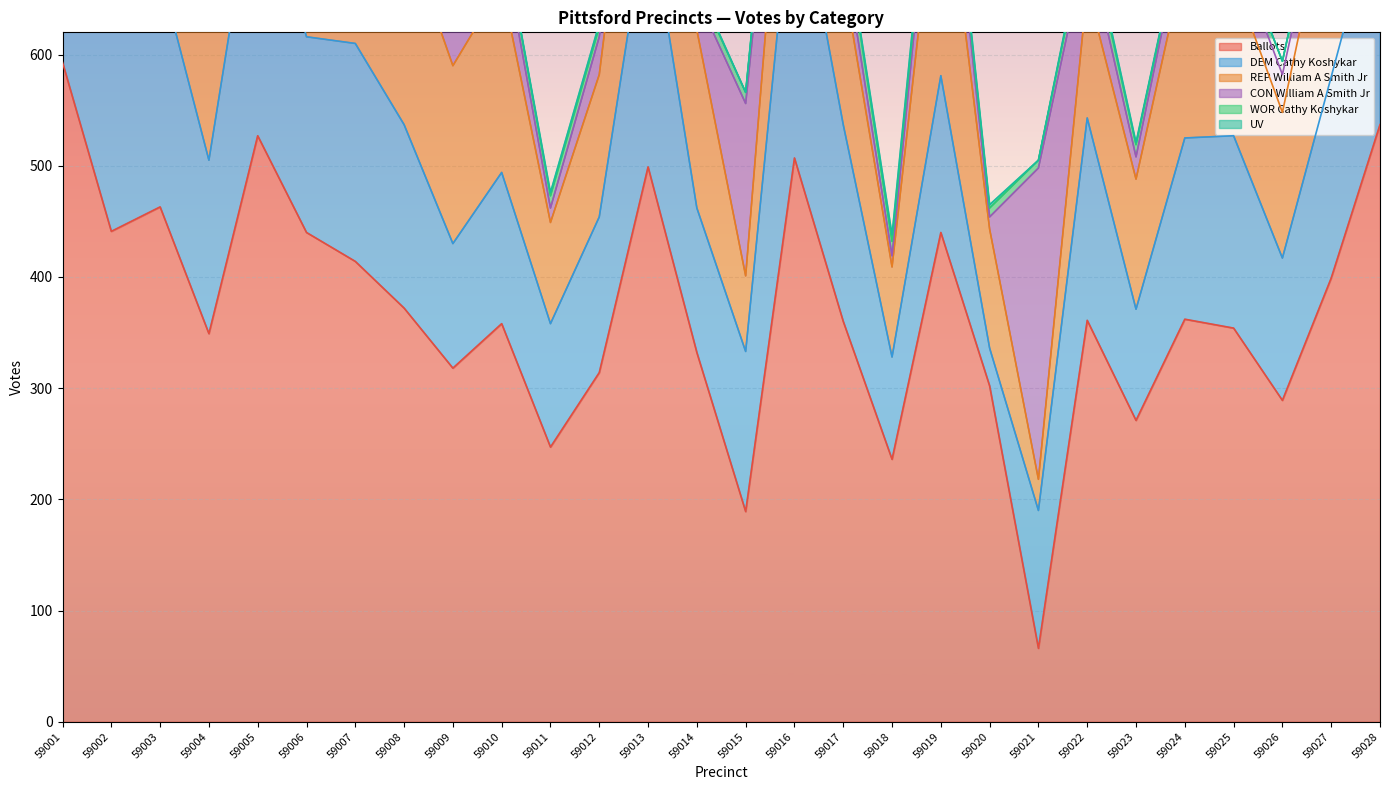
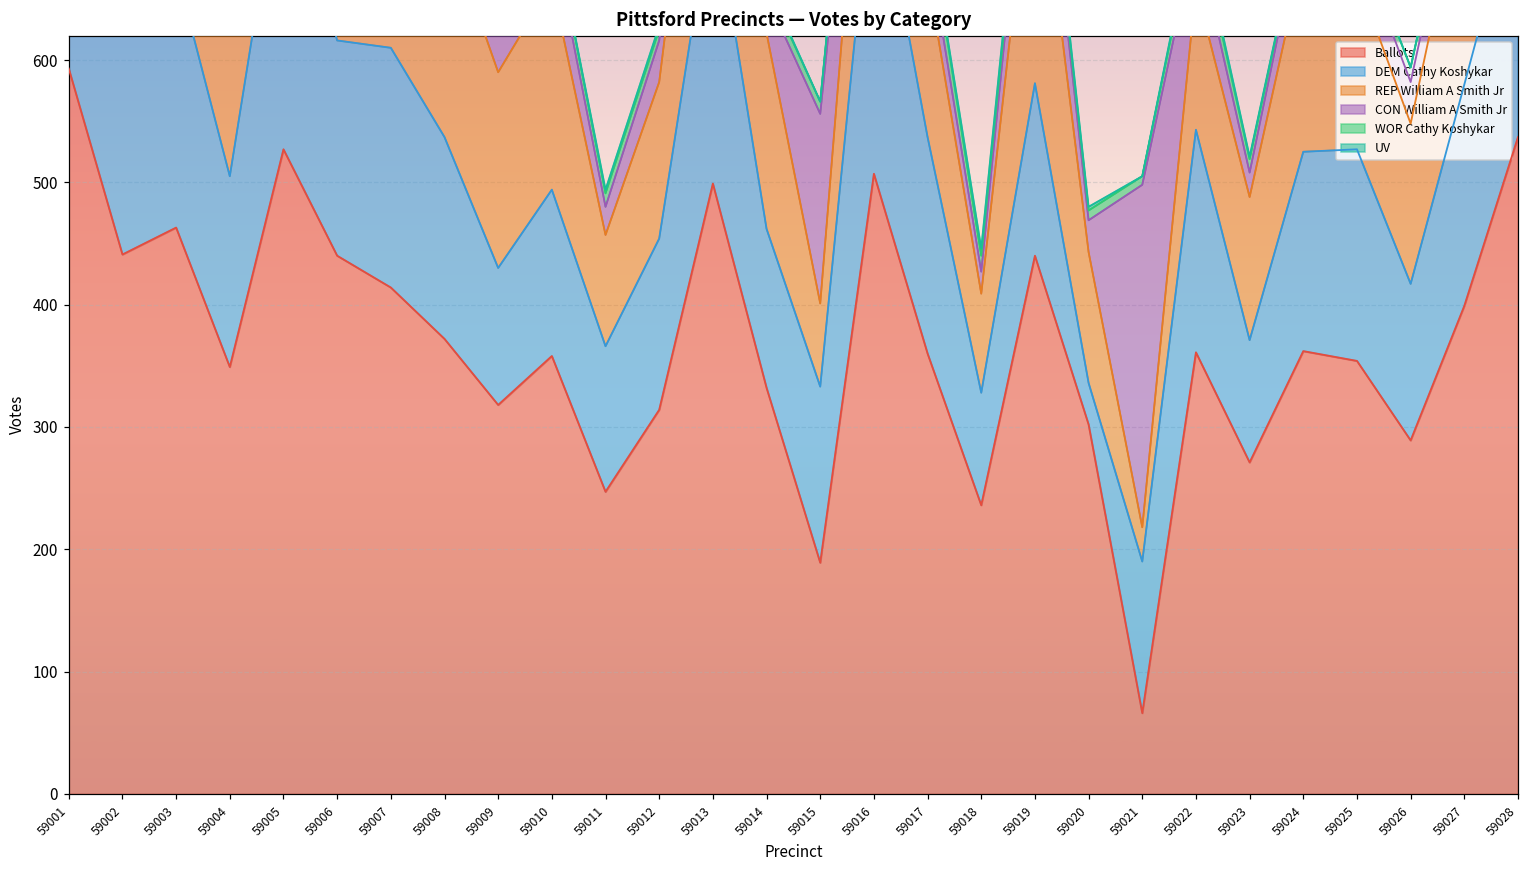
DEM Cathy Koshykar, 59011: 111 -> 119
CON William A Smith Jr, 59011: 13 -> 23
CON William A Smith Jr, 59018: 10 -> 18
CON William A Smith Jr, 59020: 11 -> 26
